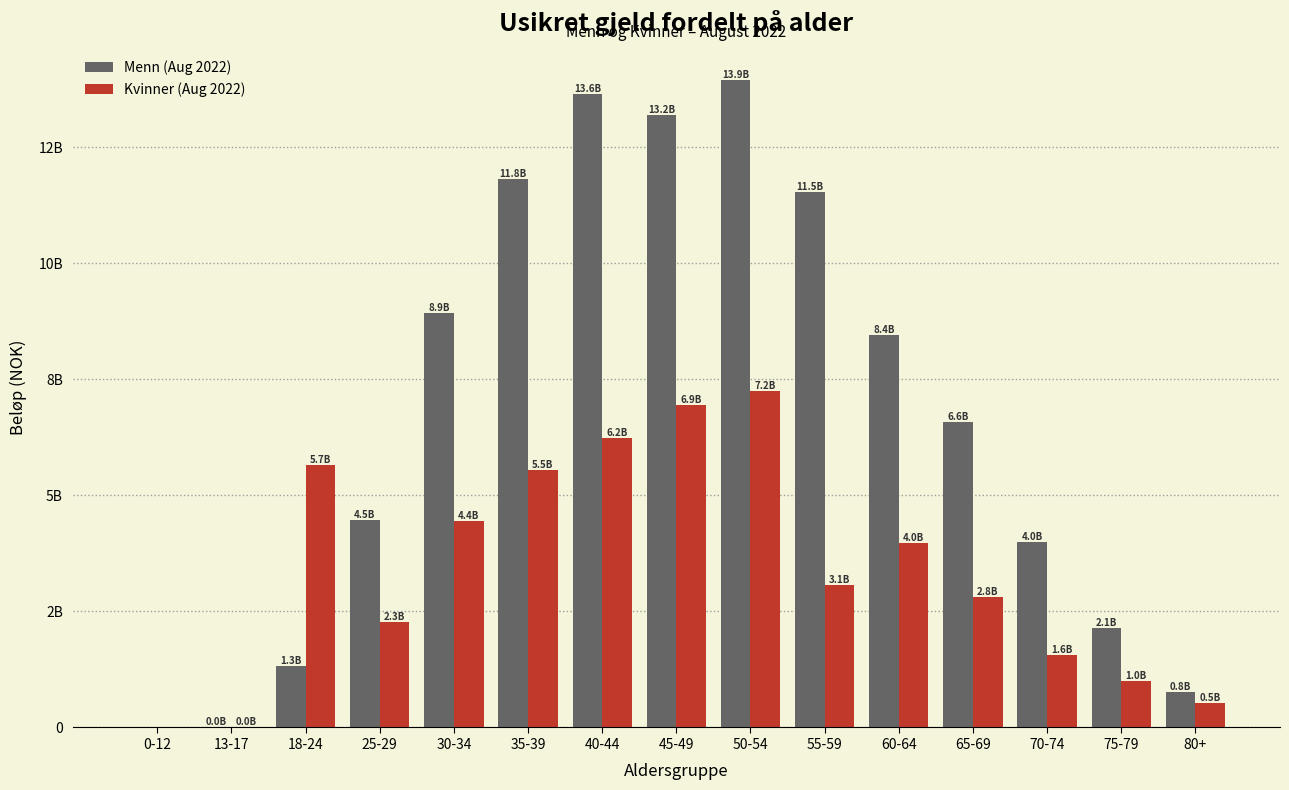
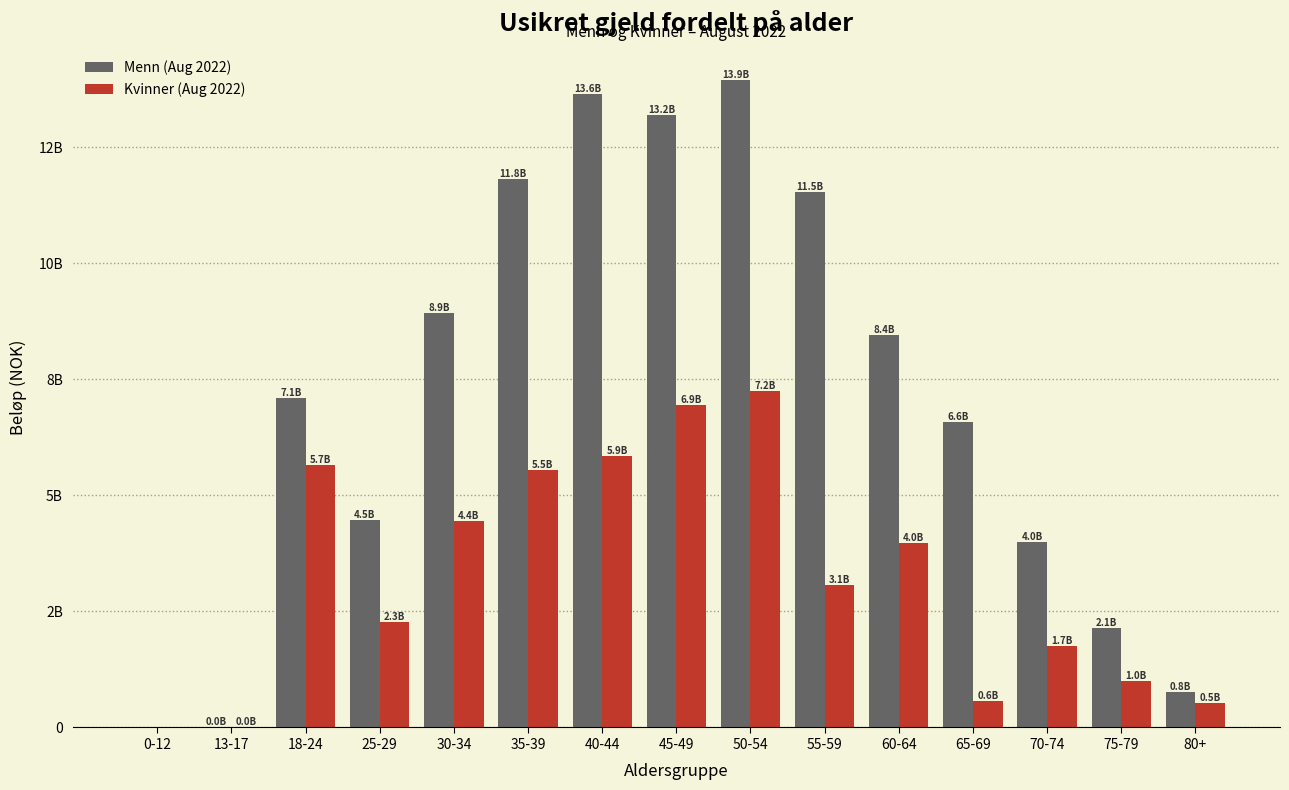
Menn (Aug 2022), 18-24: 1.3B -> 7.1B
Kvinner (Aug 2022), 40-44: 6.2B -> 5.9B
Kvinner (Aug 2022), 65-69: 2.8B -> 0.6B
Kvinner (Aug 2022), 70-74: 1.6B -> 1.7B
